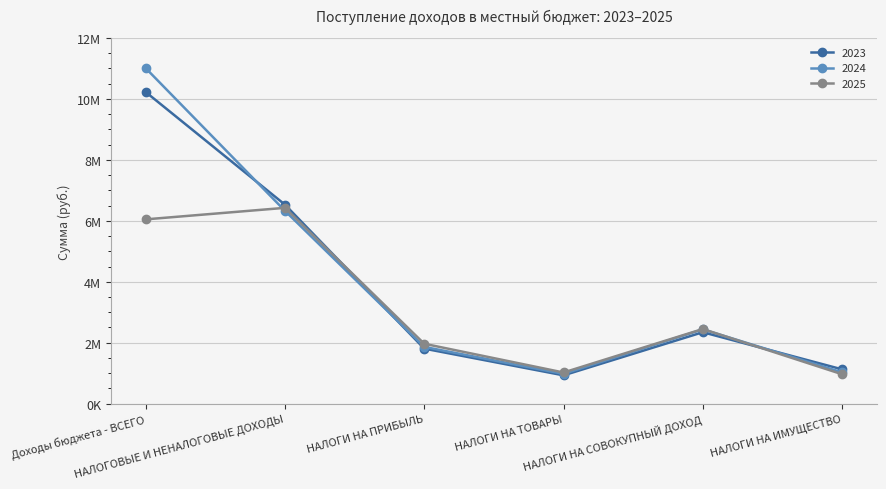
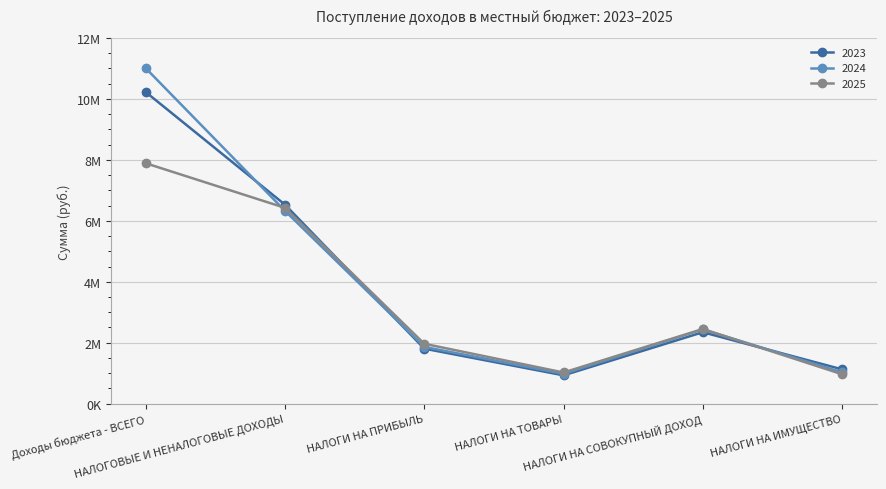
2025, Доходы бюджета - ВСЕГО: 6000000 -> 7900000
